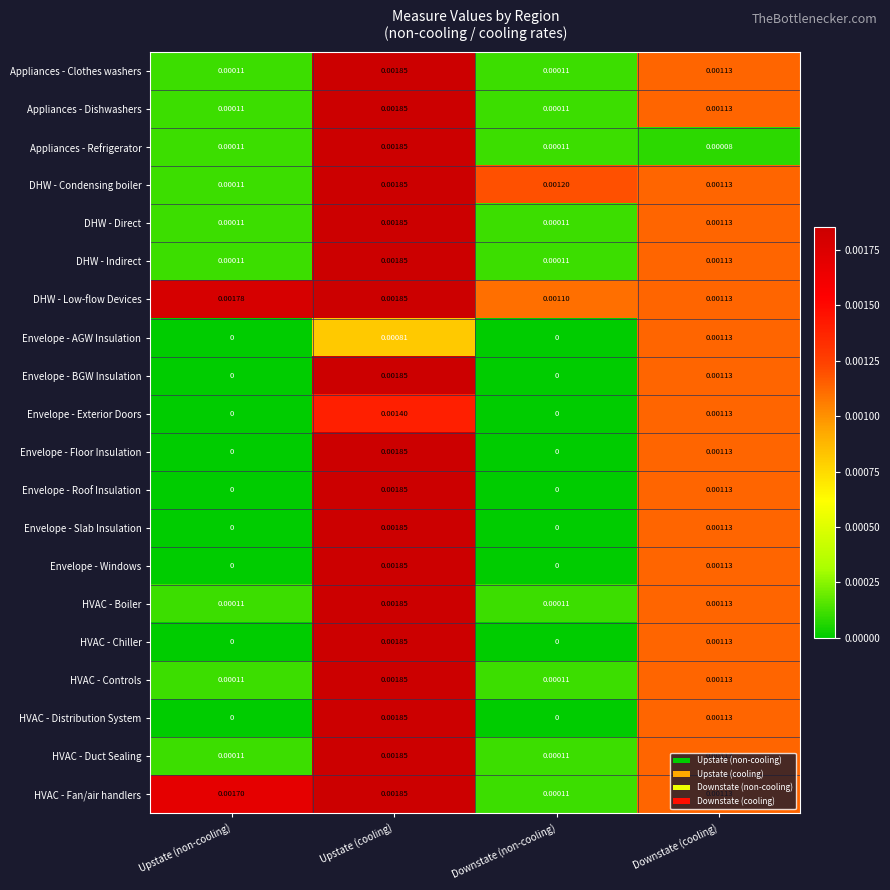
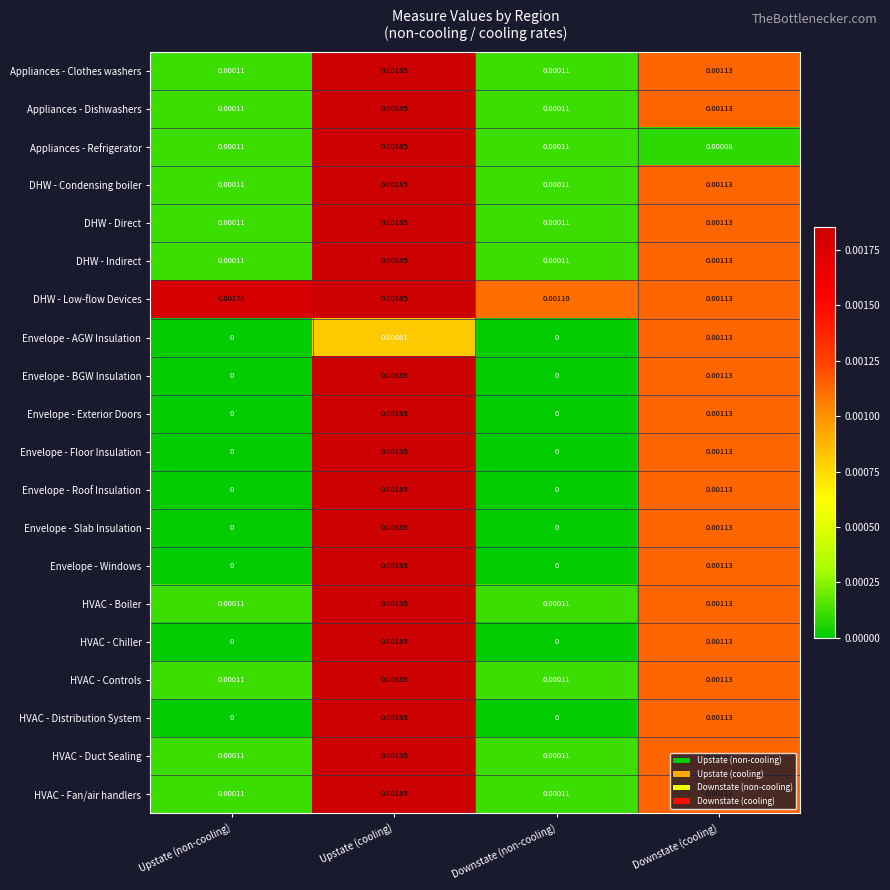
DHW - Condensing boiler, Downstate (non-cooling): 0.00120 -> 0.00011
Envelope - Exterior Doors, Upstate (cooling): 0.00140 -> 0.00185
HVAC - Fan/air handlers, Upstate (non-cooling): 0.00170 -> 0.00011
